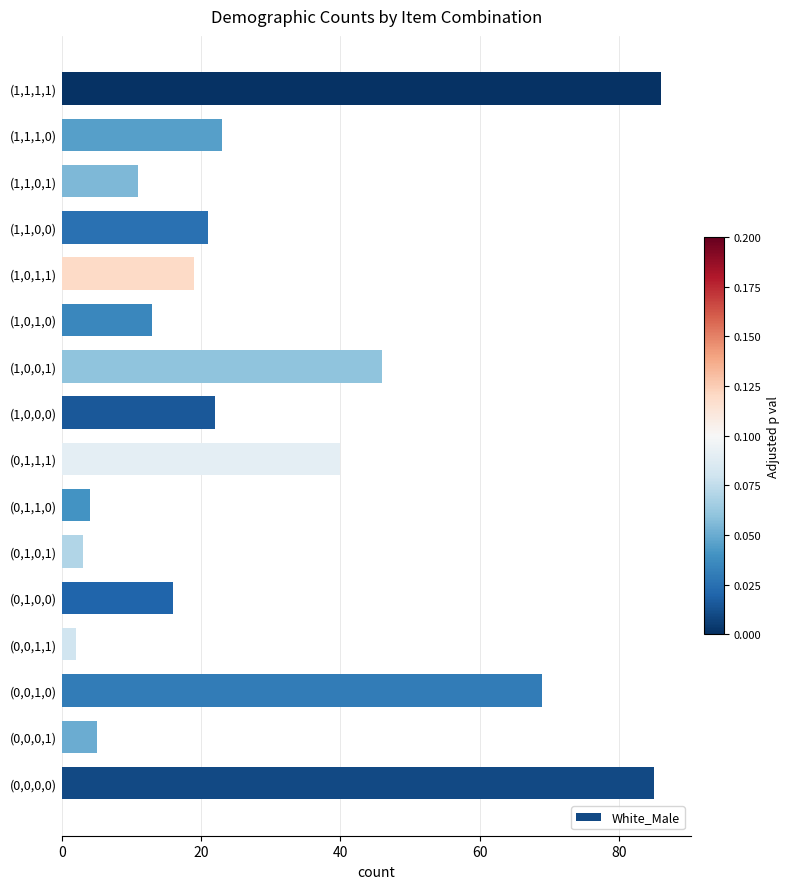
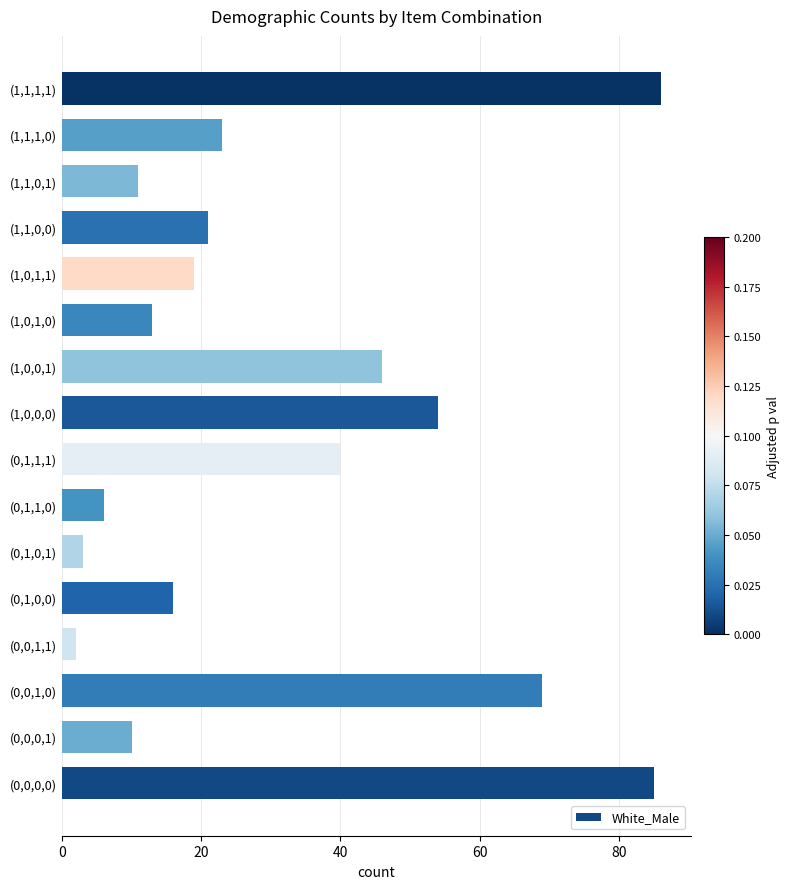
(1,0,0,0): 22 -> 54
(0,1,1,0): 4 -> 6
(0,0,0,1): 5 -> 10
